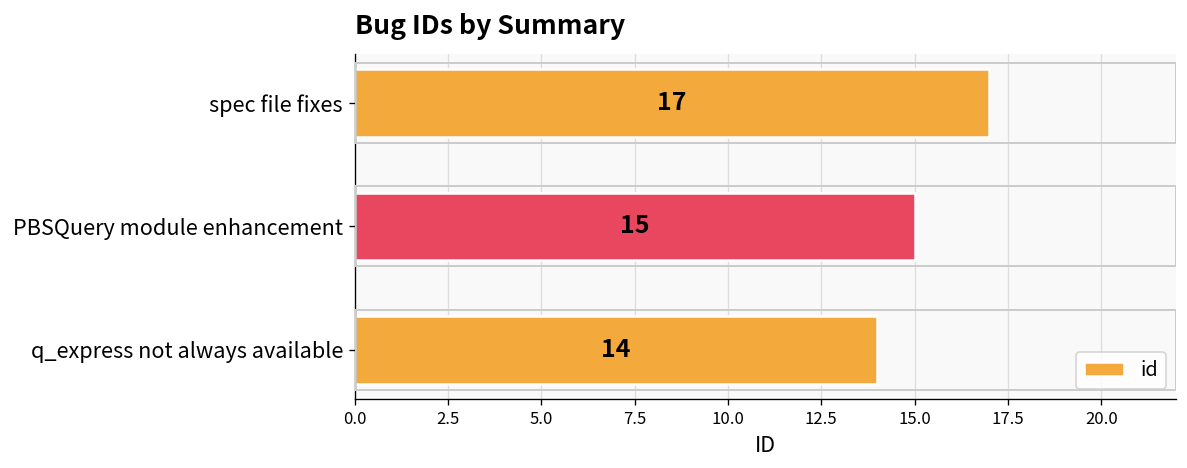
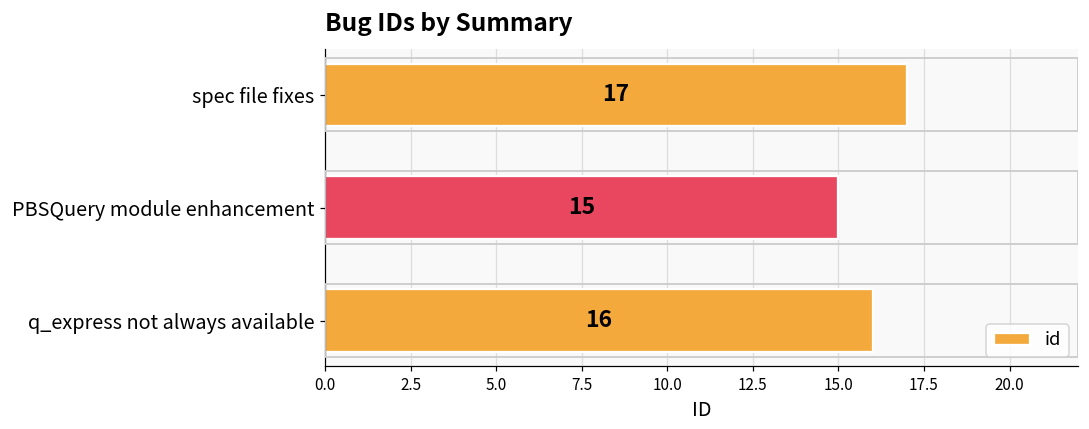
q_express not always available: 14 -> 16
